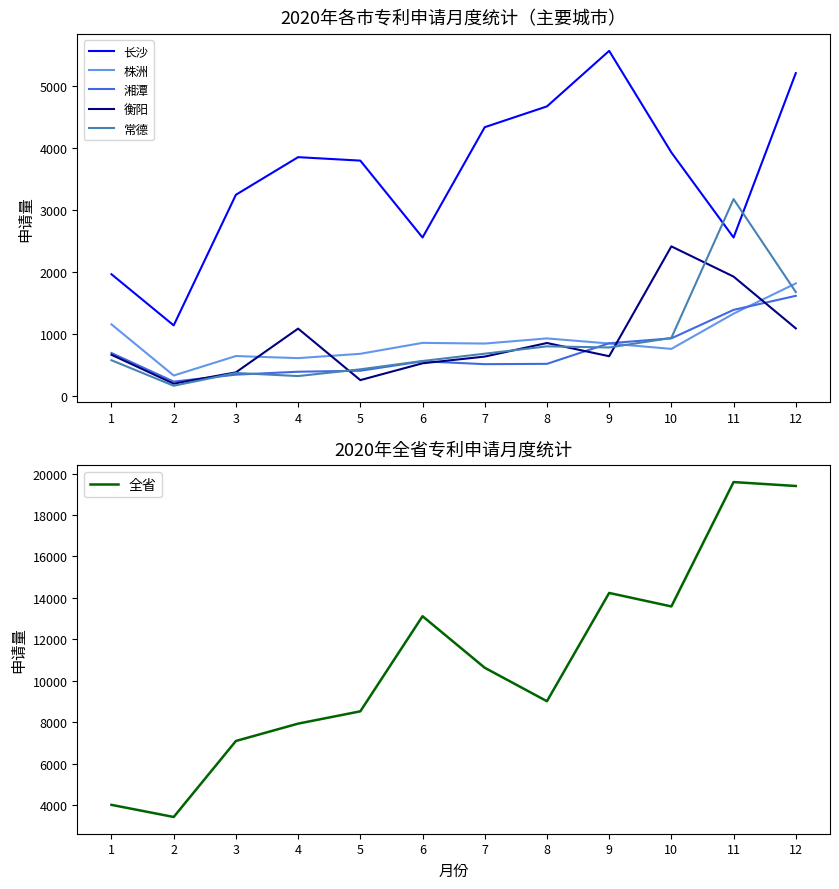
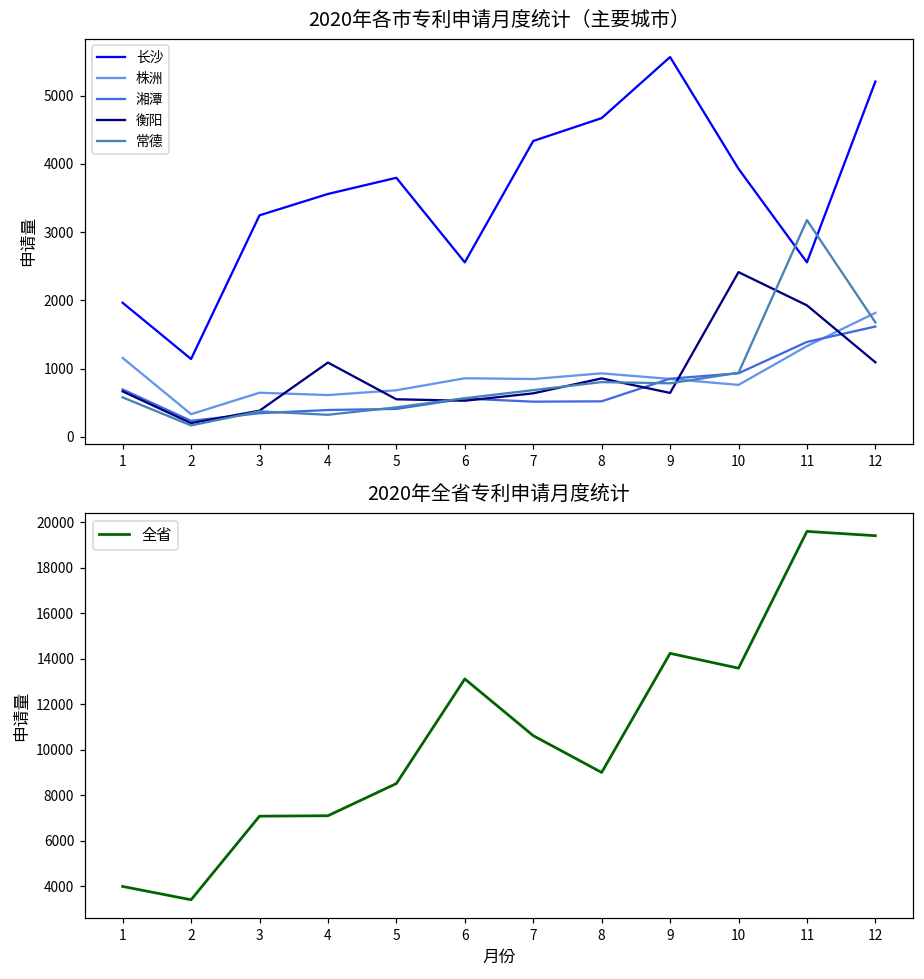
2020年各市专利申请月度统计（主要城市）, 长沙, 4: 3900 -> 3600
2020年各市专利申请月度统计（主要城市）, 衡阳, 5: 300 -> 600
2020年全省专利申请月度统计, 4: 7900 -> 7100
